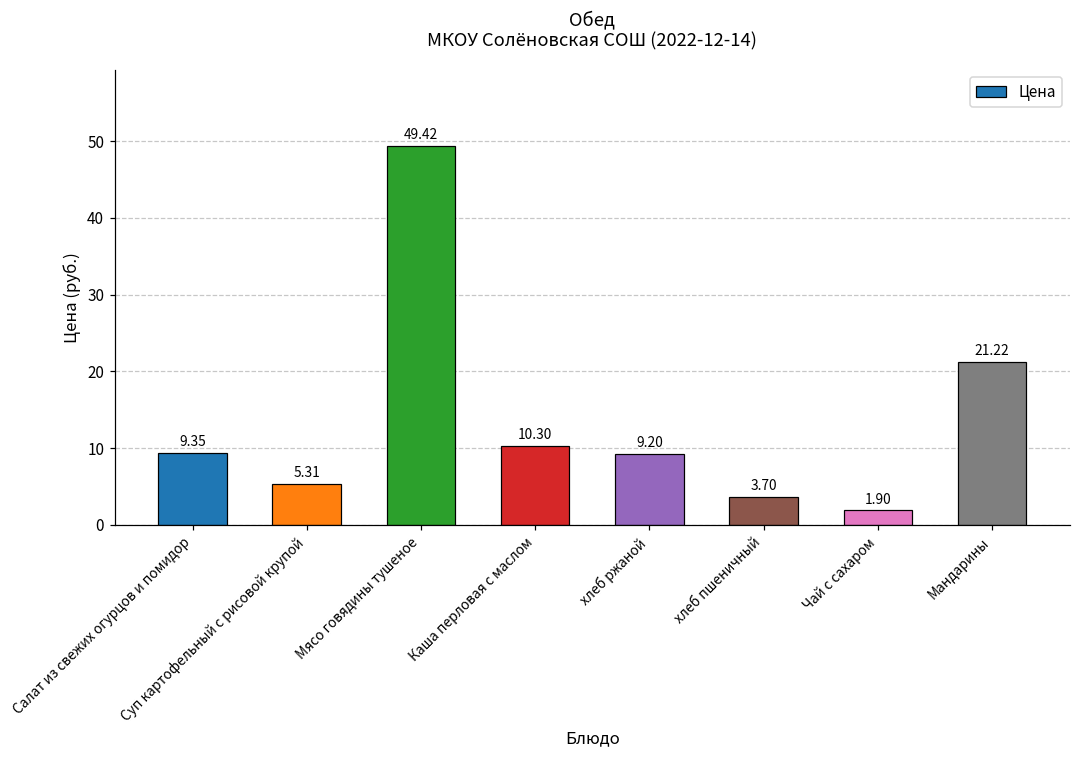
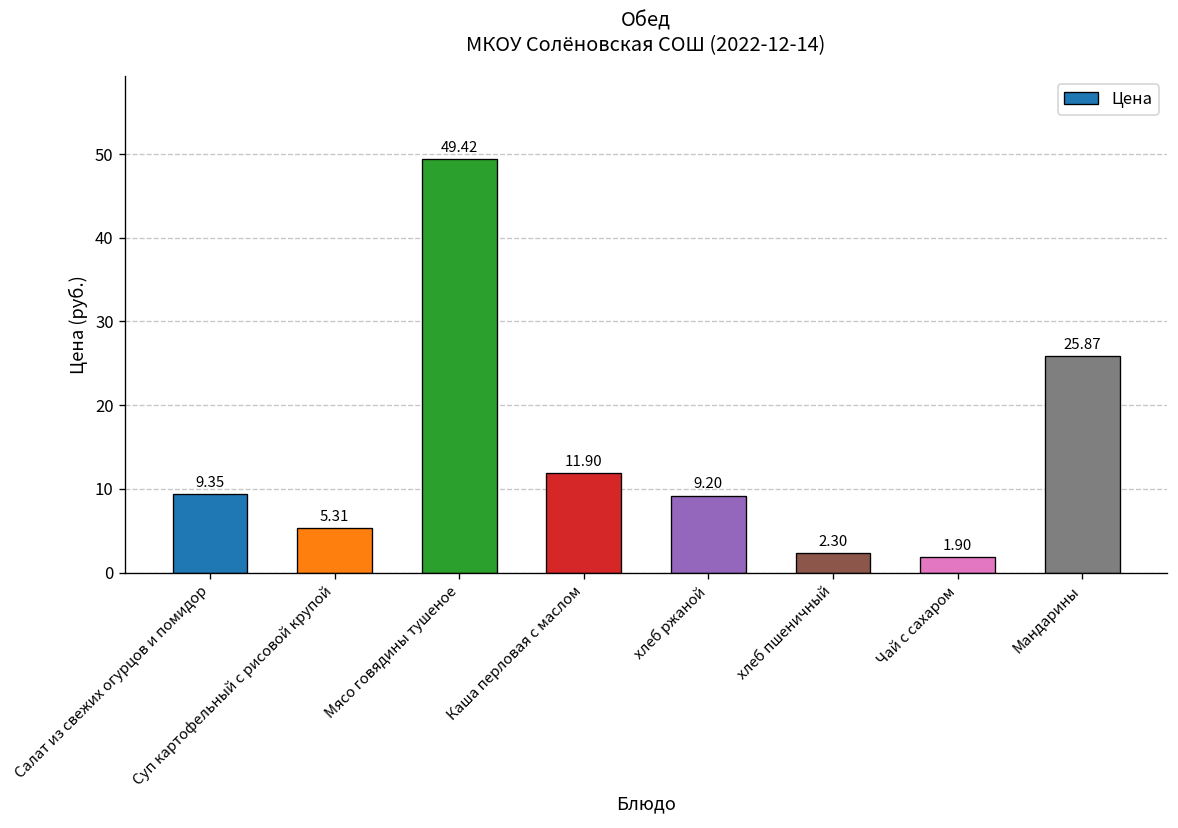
Каша перловая с маслом: 10.30 -> 11.90
хлеб пшеничный: 3.70 -> 2.30
Мандарины: 21.22 -> 25.87
